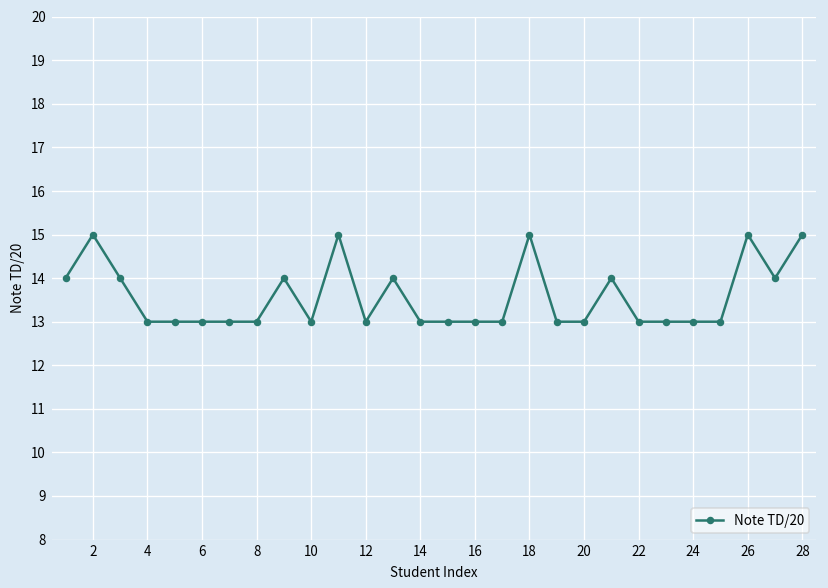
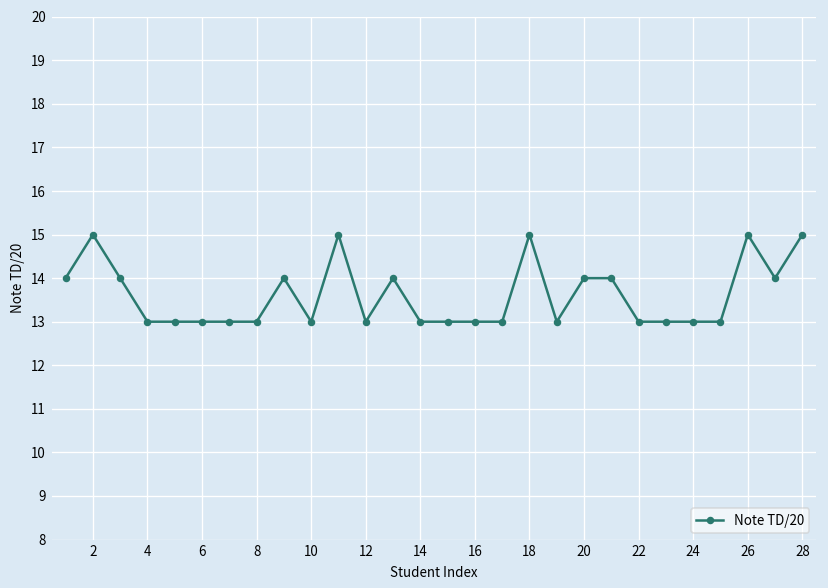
20: 13 -> 14
